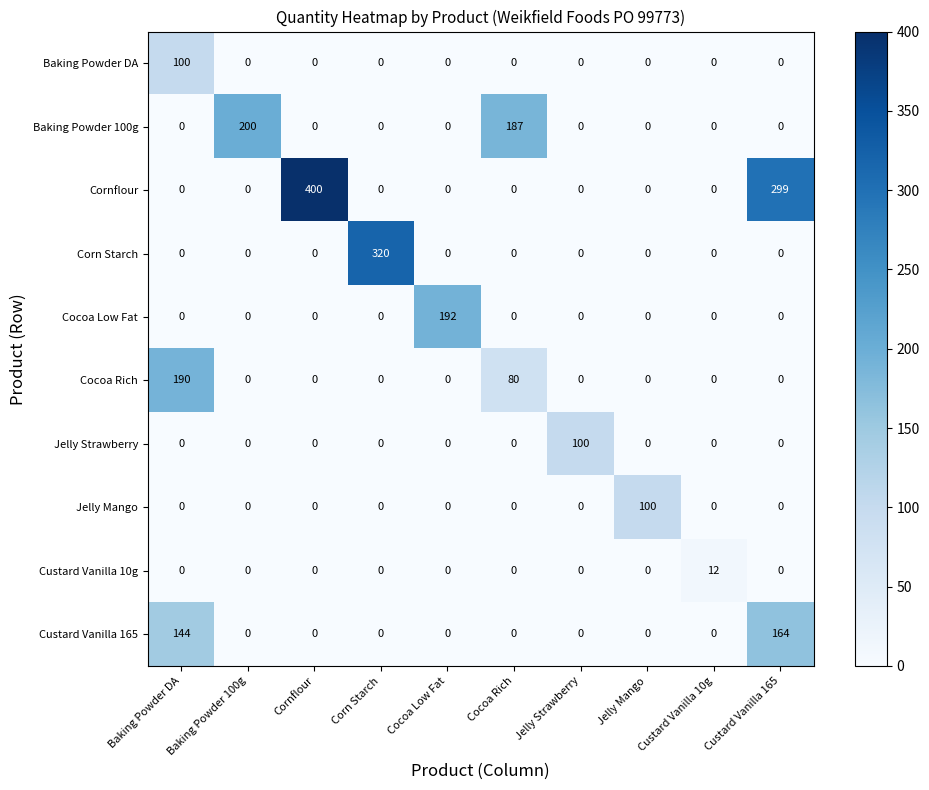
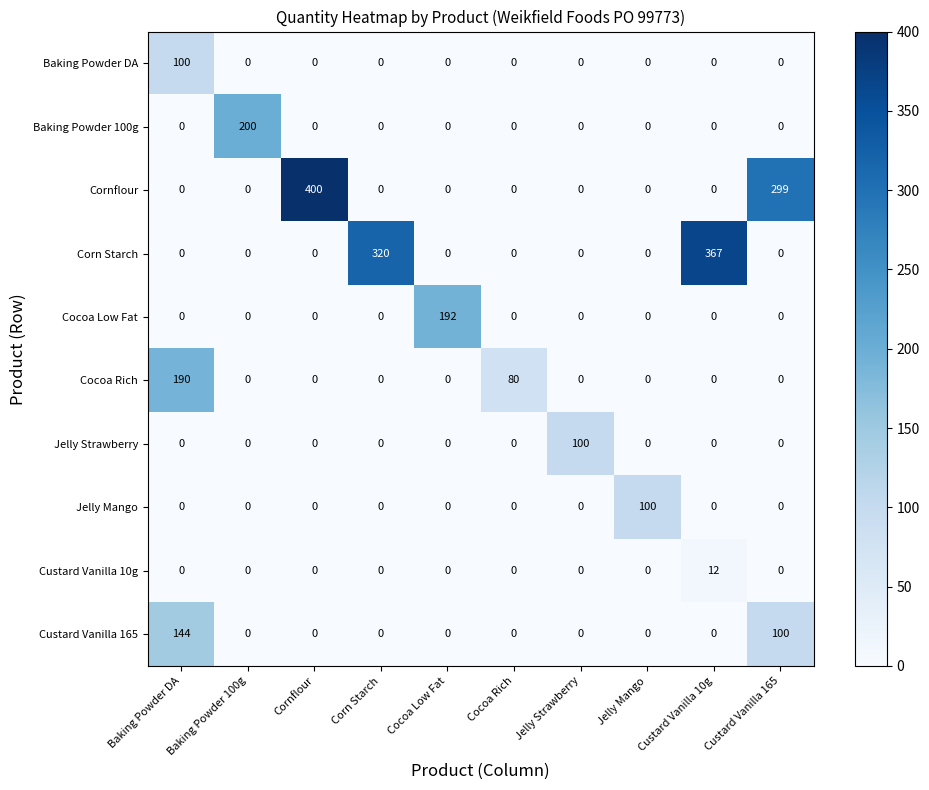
Baking Powder 100g, Cocoa Rich: 187 -> 0
Corn Starch, Custard Vanilla 10g: 0 -> 367
Custard Vanilla 165, Custard Vanilla 165: 164 -> 100
